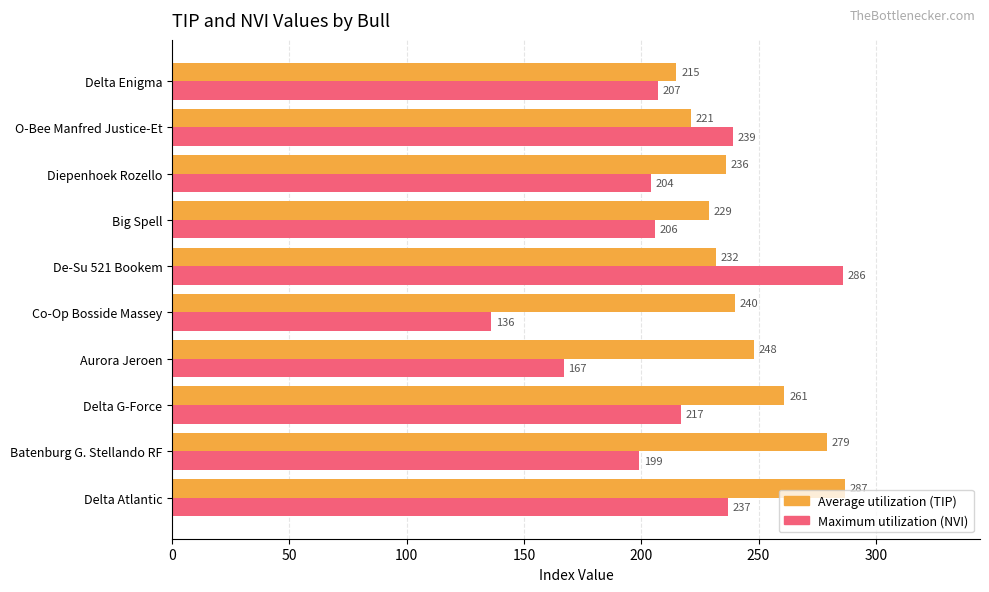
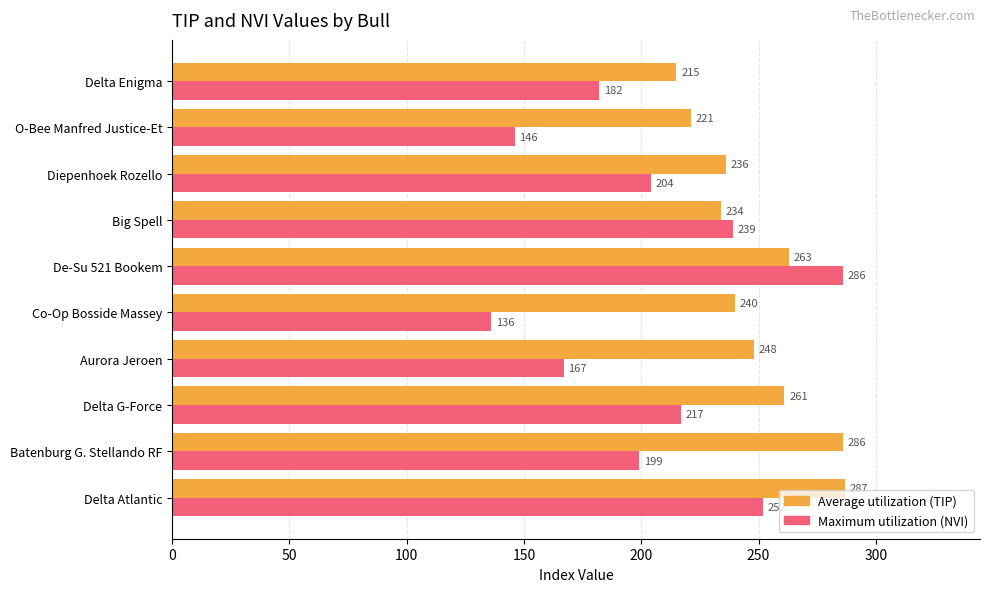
Maximum utilization (NVI), Delta Enigma: 207 -> 182
Maximum utilization (NVI), O-Bee Manfred Justice-Et: 239 -> 146
Average utilization (TIP), Big Spell: 229 -> 234
Maximum utilization (NVI), Big Spell: 206 -> 239
Average utilization (TIP), De-Su 521 Bookem: 232 -> 263
Average utilization (TIP), Batenburg G. Stellando RF: 279 -> 286
Maximum utilization (NVI), Delta Atlantic: 237 -> 252
